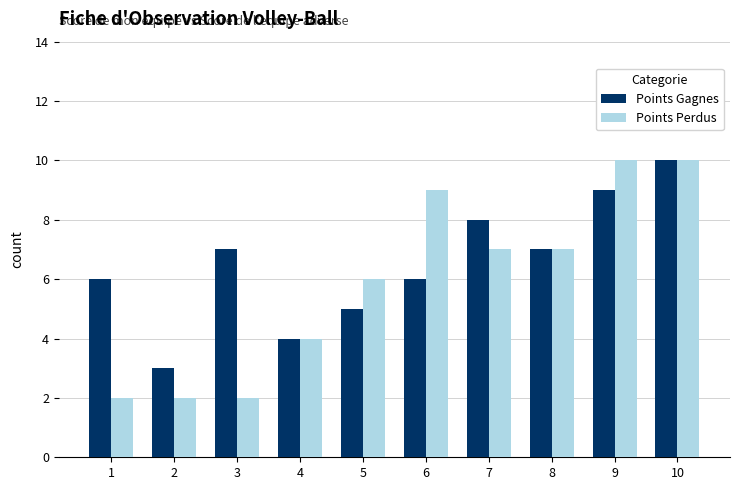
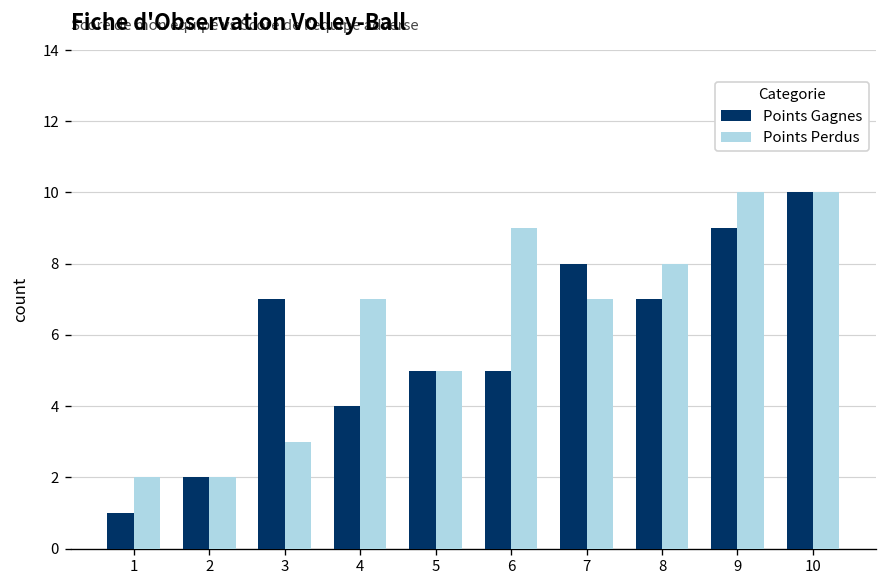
Points Gagnes, 1: 6 -> 1
Points Gagnes, 2: 3 -> 2
Points Perdus, 3: 2 -> 3
Points Perdus, 4: 4 -> 7
Points Perdus, 5: 6 -> 5
Points Gagnes, 6: 6 -> 5
Points Perdus, 8: 7 -> 8
